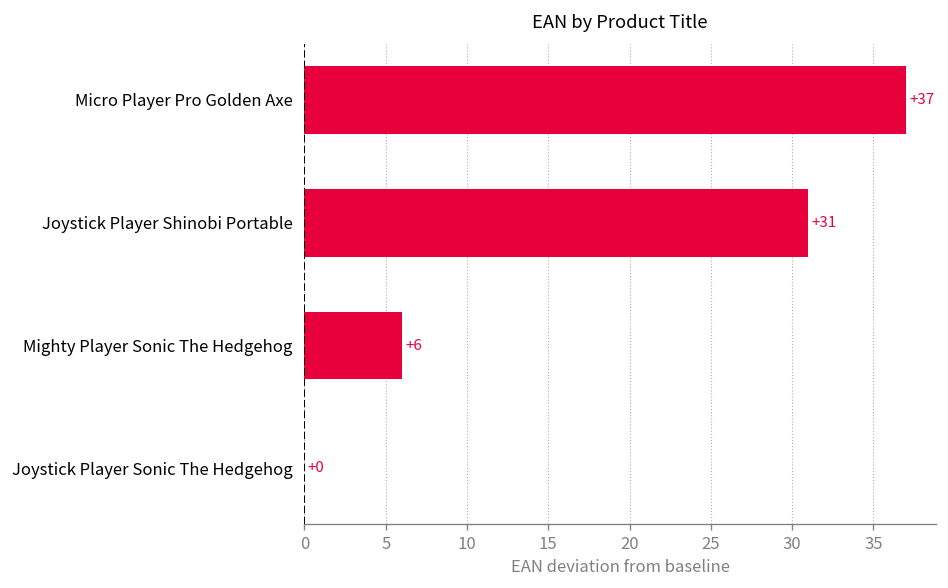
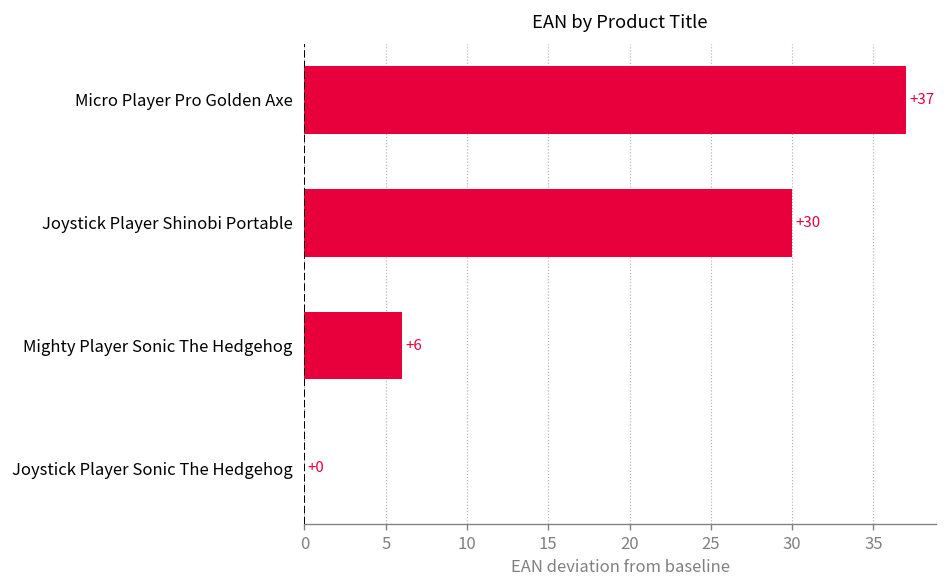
Joystick Player Shinobi Portable: +31 -> +30
